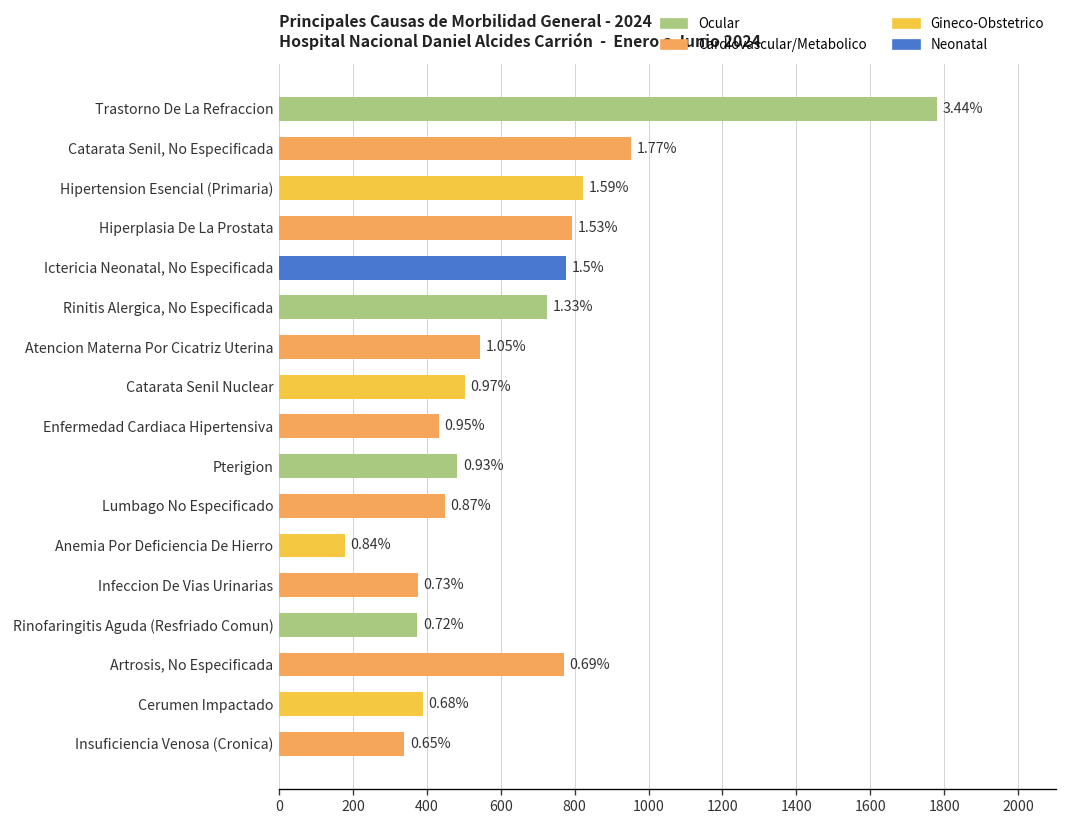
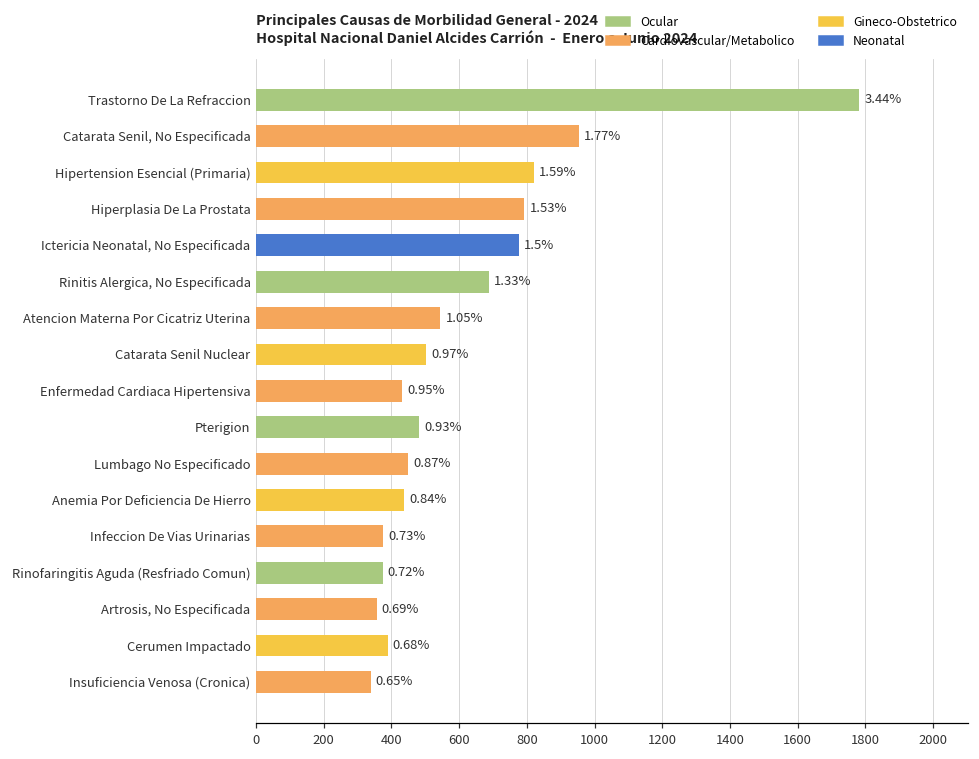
Rinitis Alergica, No Especificada: 730 -> 690
Anemia Por Deficiencia De Hierro: 180 -> 440
Artrosis, No Especificada: 770 -> 360
